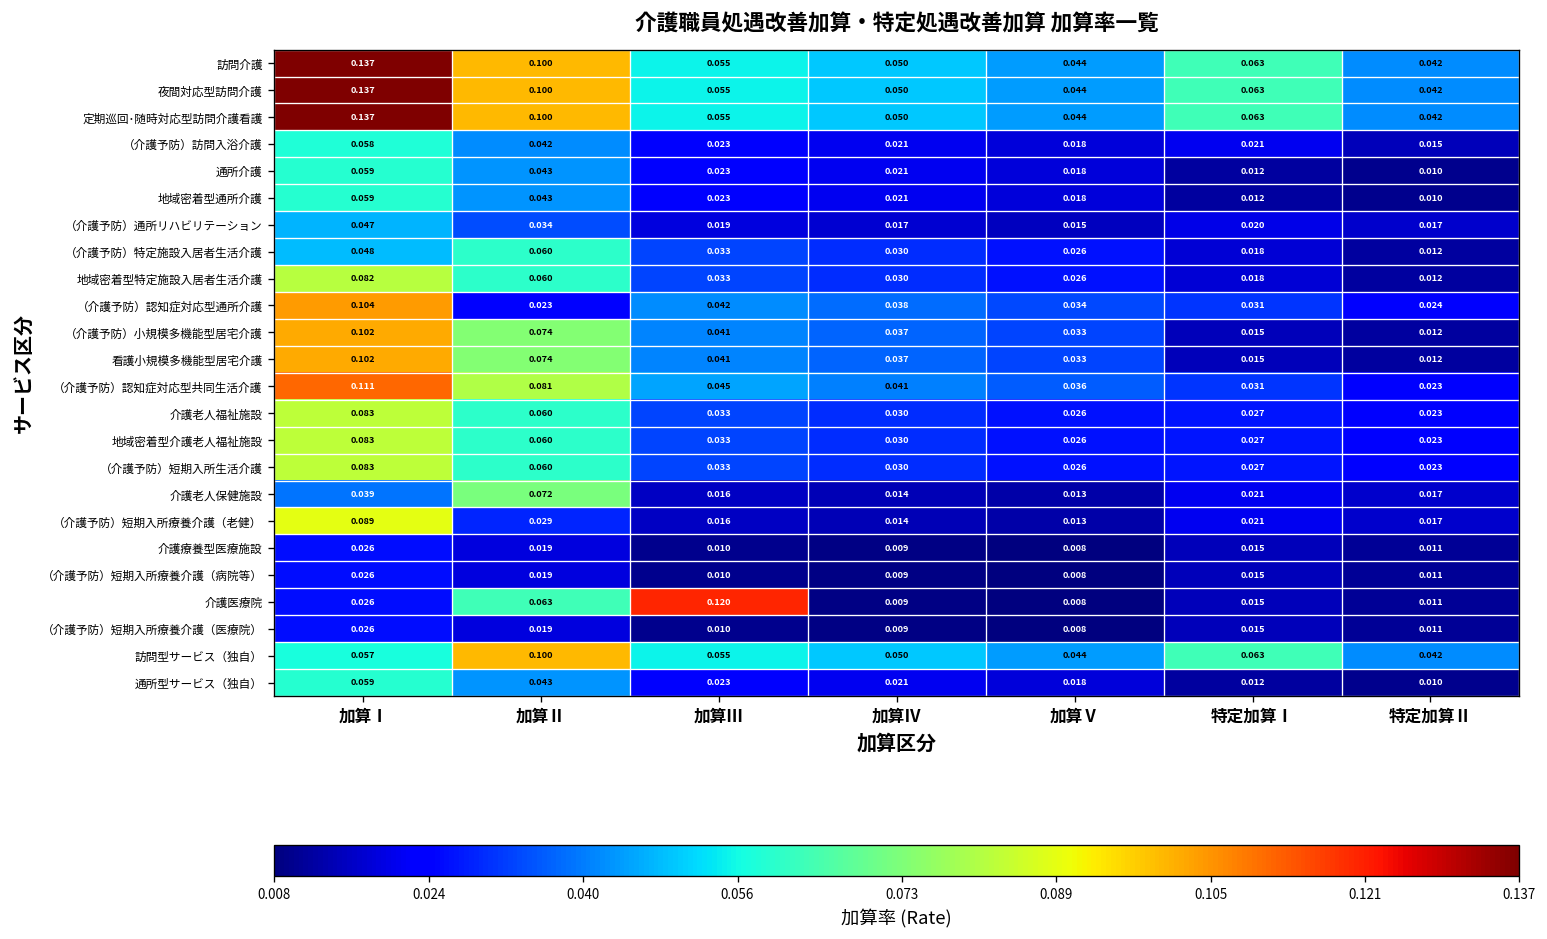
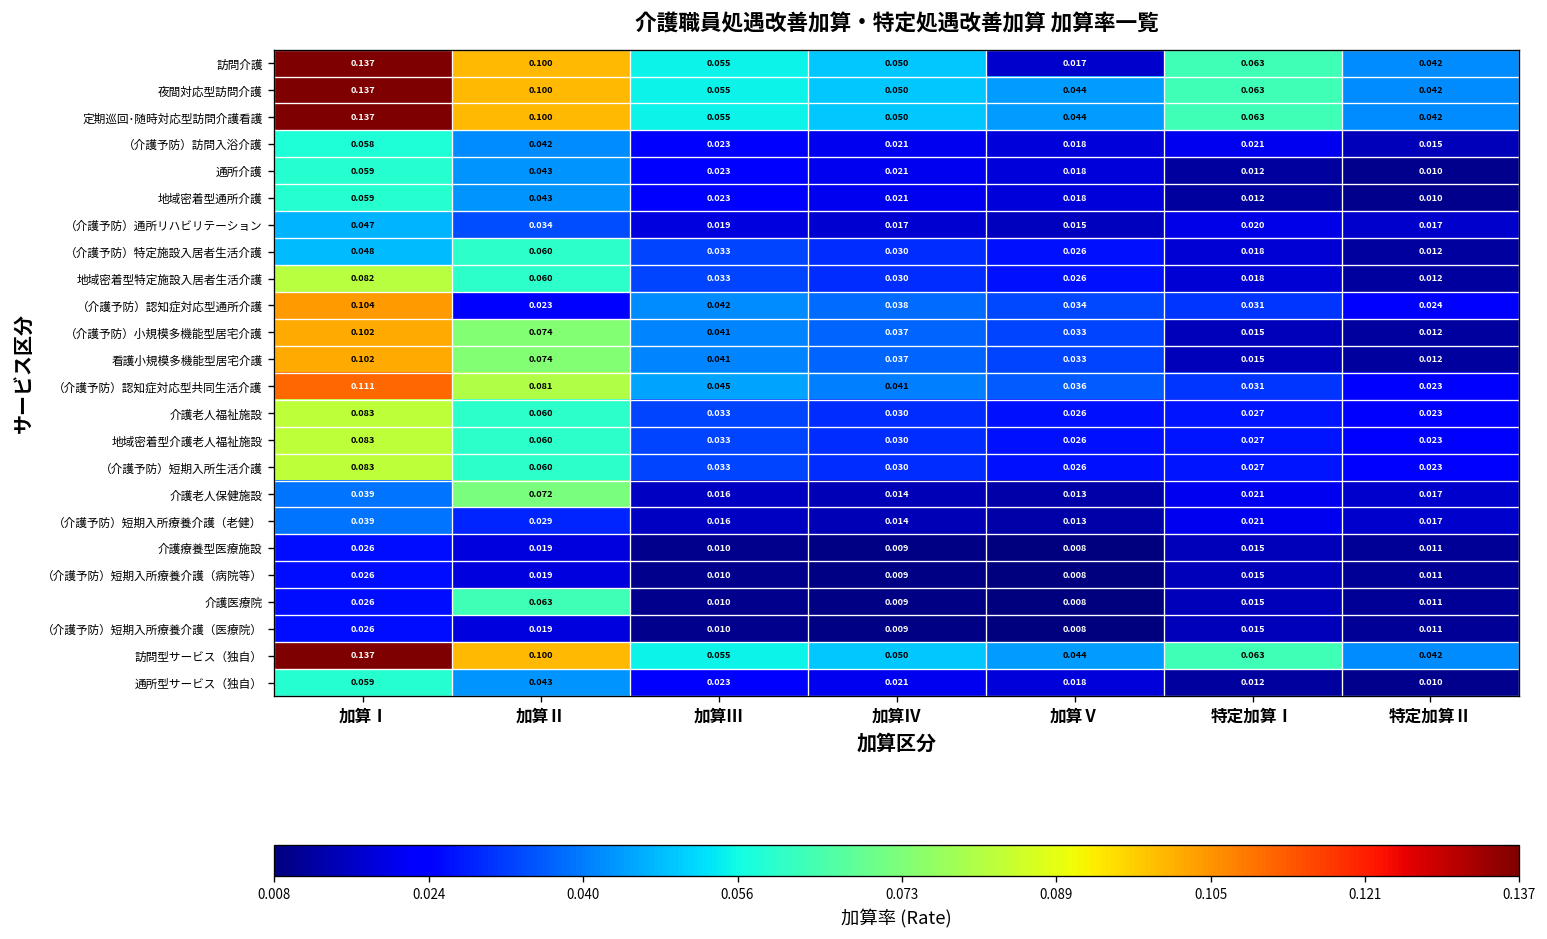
訪問介護, 加算Ⅴ: 0.044 -> 0.017
（介護予防）短期入所療養介護（老健）, 加算Ⅰ: 0.089 -> 0.039
介護医療院, 加算Ⅲ: 0.120 -> 0.010
訪問型サービス（独自）, 加算Ⅰ: 0.057 -> 0.137
